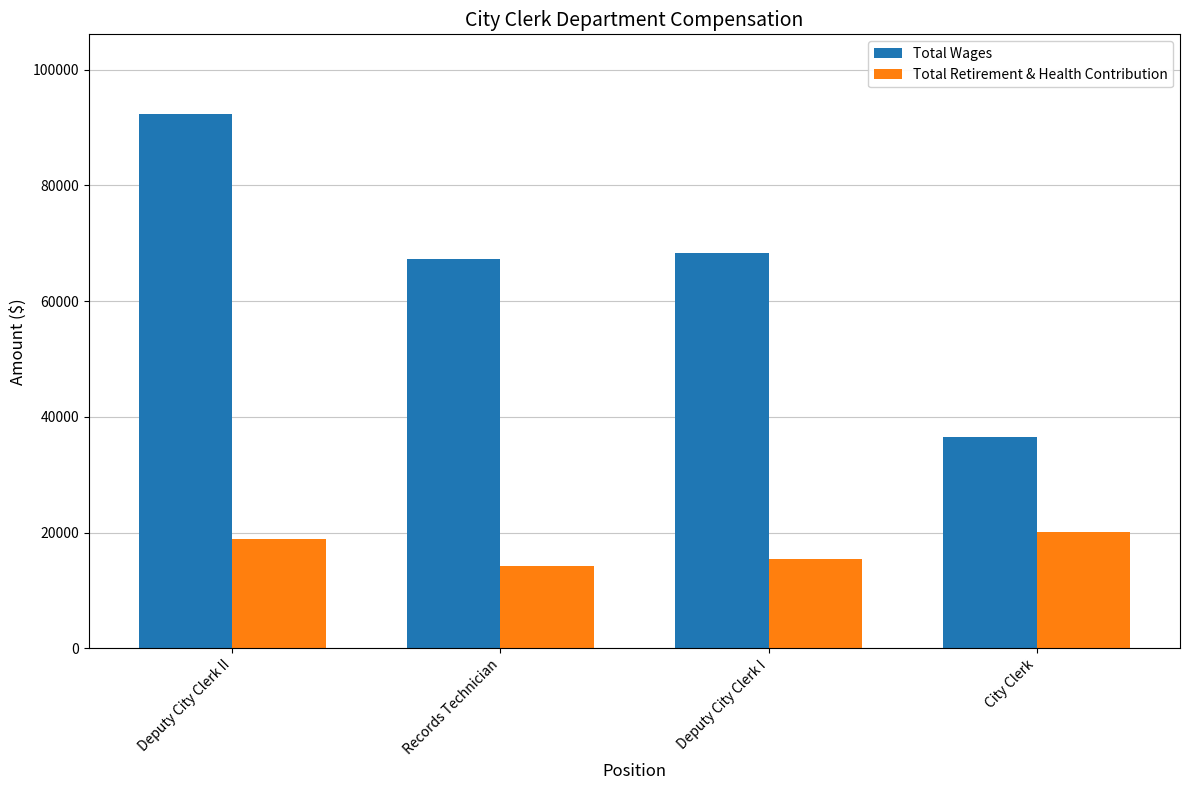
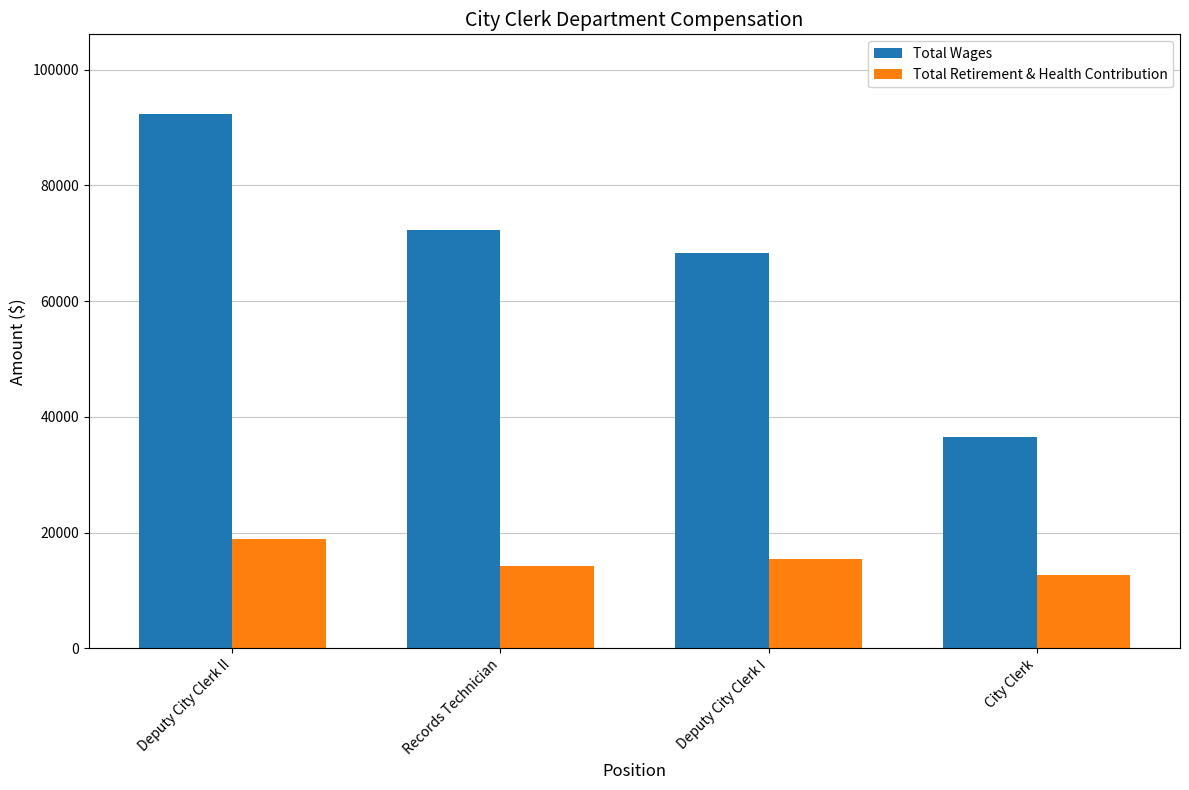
Total Wages, Records Technician: 67000 -> 72000
Total Retirement & Health Contribution, City Clerk: 20000 -> 13000
